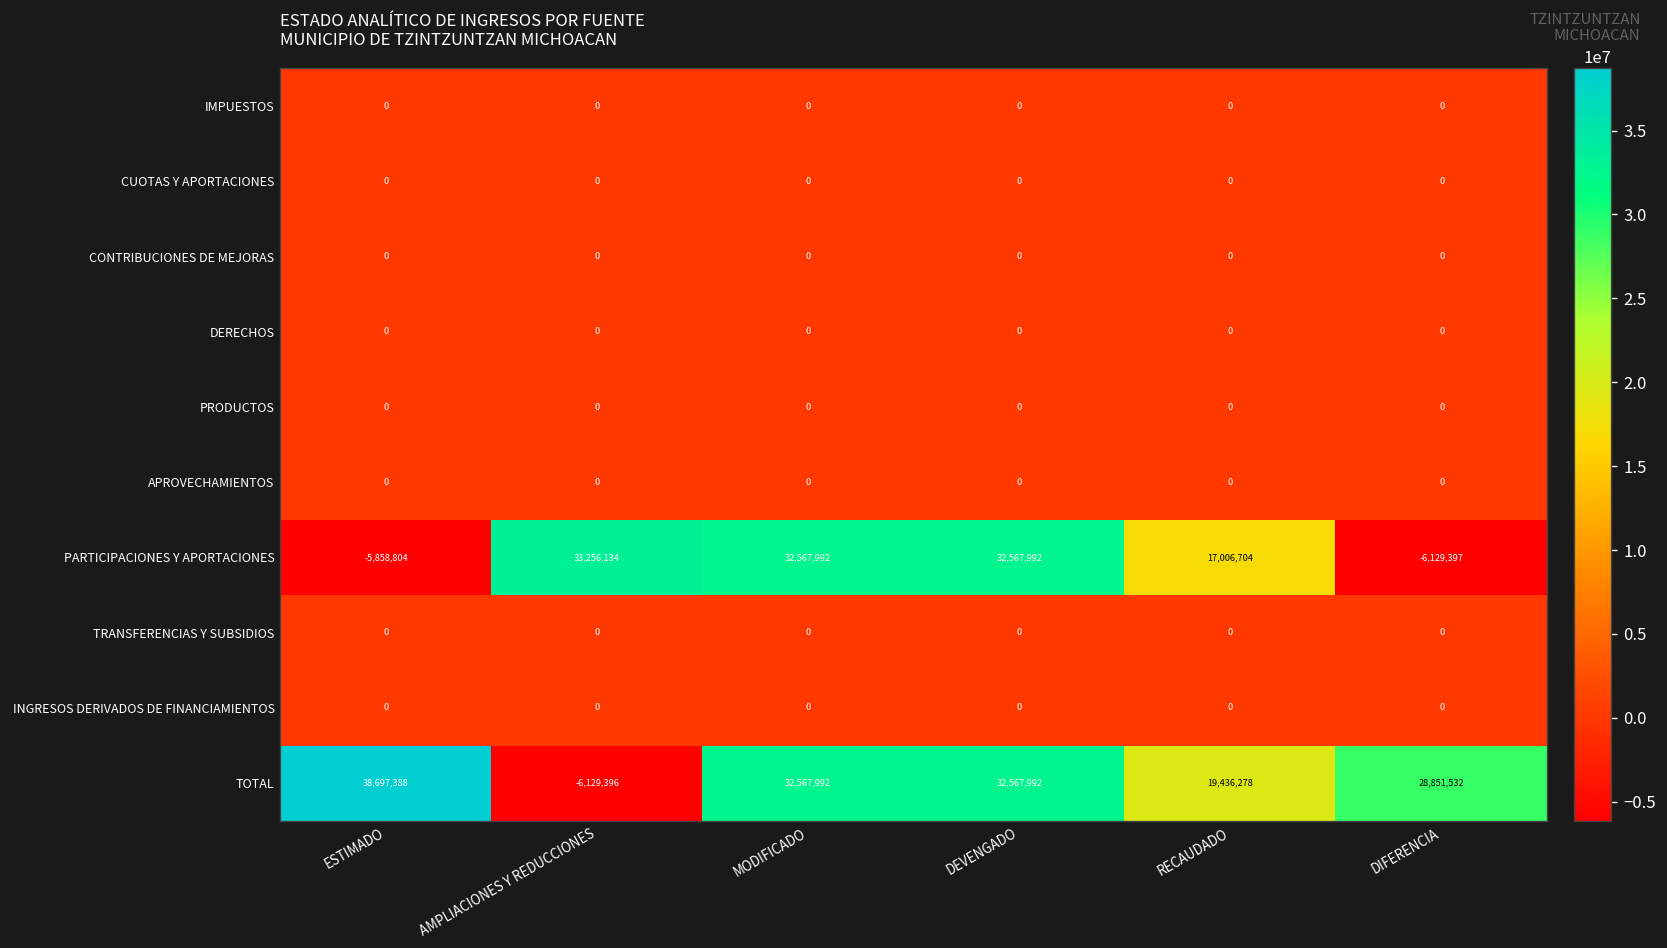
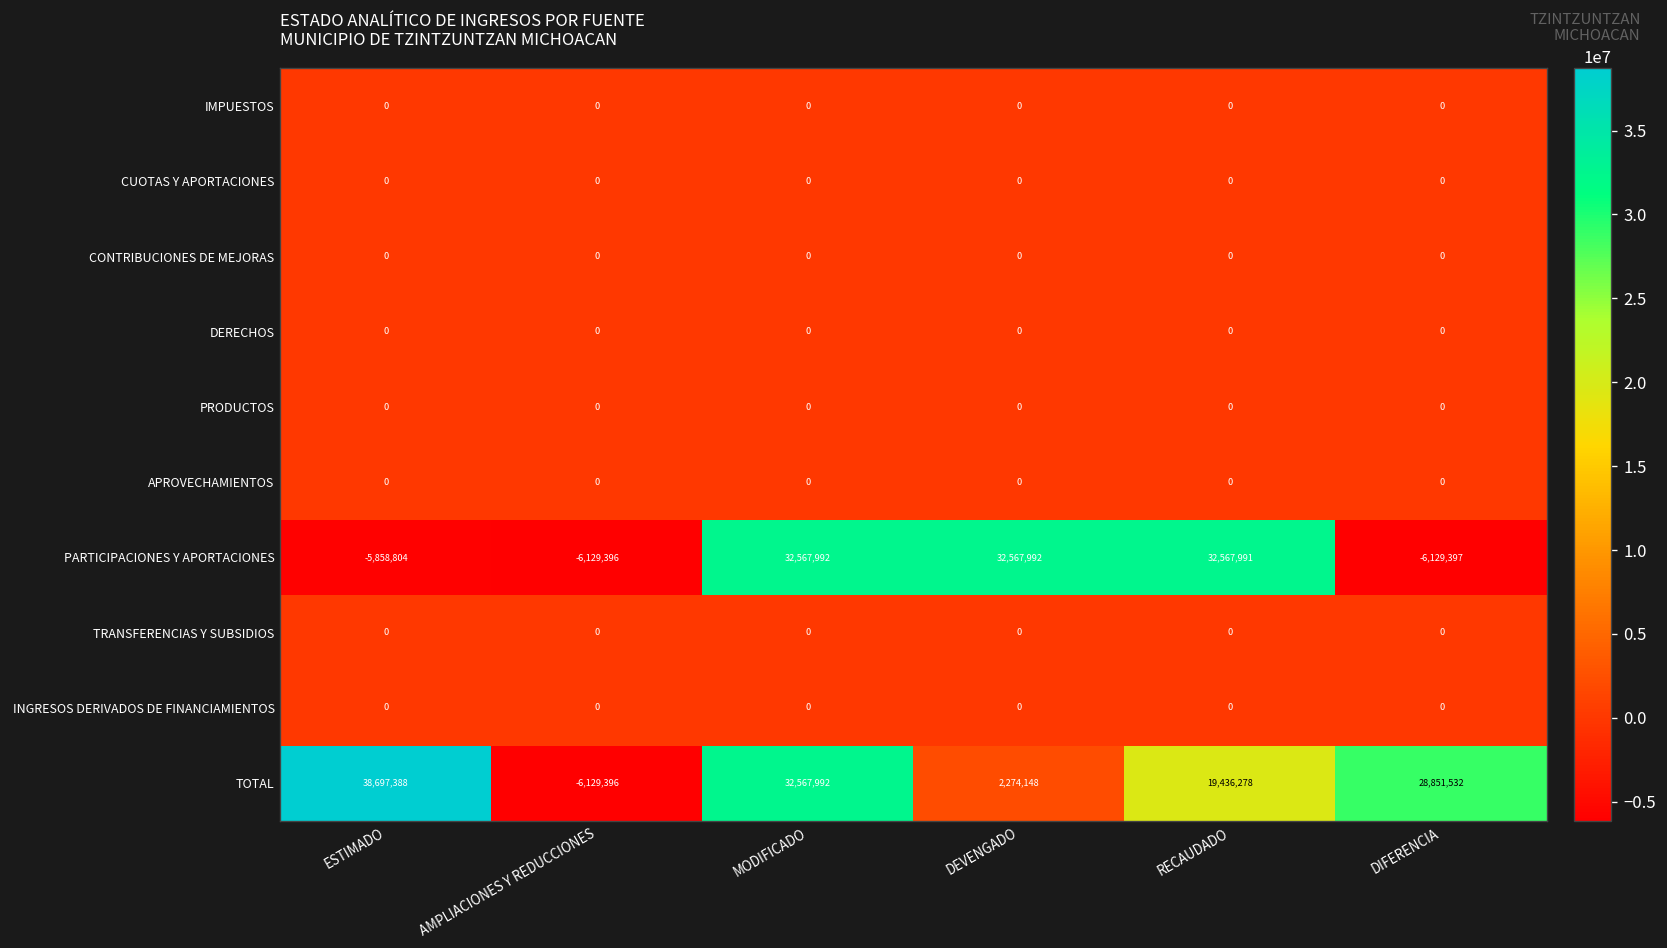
PARTICIPACIONES Y APORTACIONES, AMPLIACIONES Y REDUCCIONES: 33,256,134 -> -6,129,396
PARTICIPACIONES Y APORTACIONES, RECAUDADO: 17,006,704 -> 32,567,991
TOTAL, DEVENGADO: 32,567,992 -> 2,274,148
